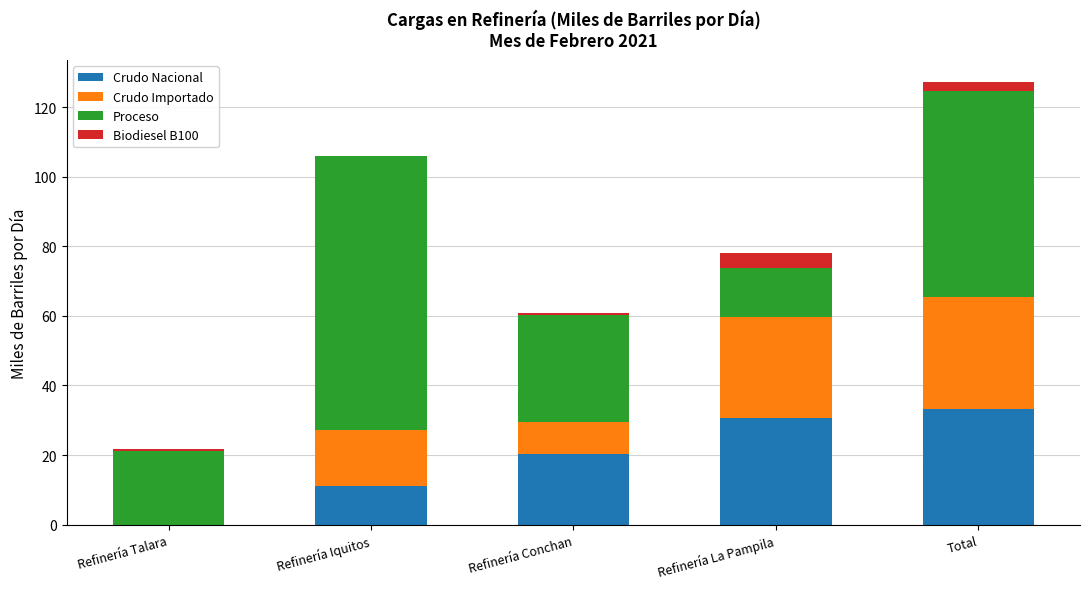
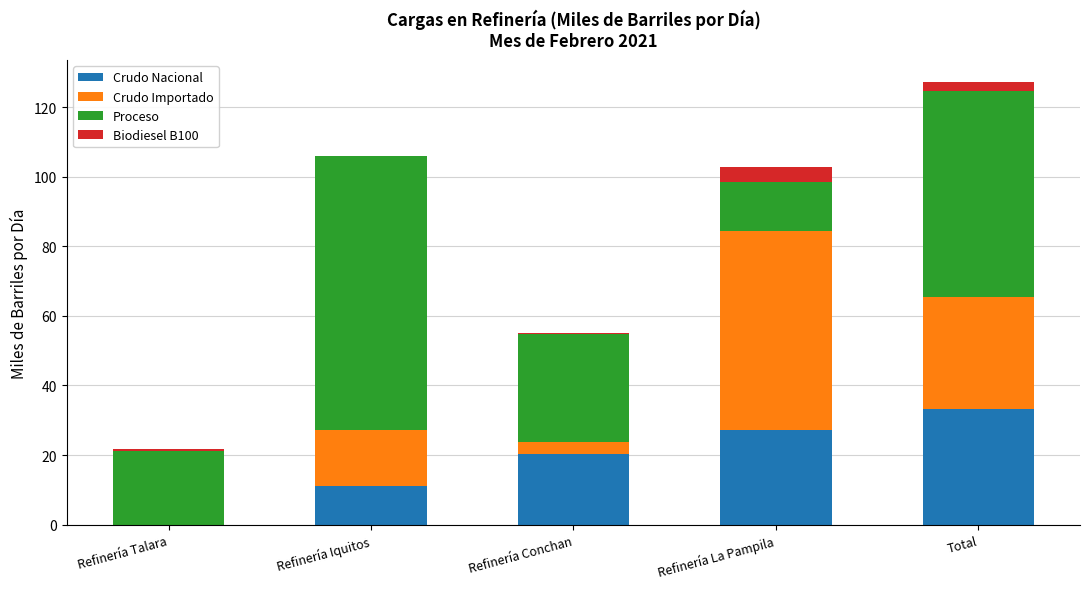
Crudo Importado, Refinería Conchan: 9 -> 3
Crudo Nacional, Refinería La Pampila: 31 -> 27
Crudo Importado, Refinería La Pampila: 29 -> 57
